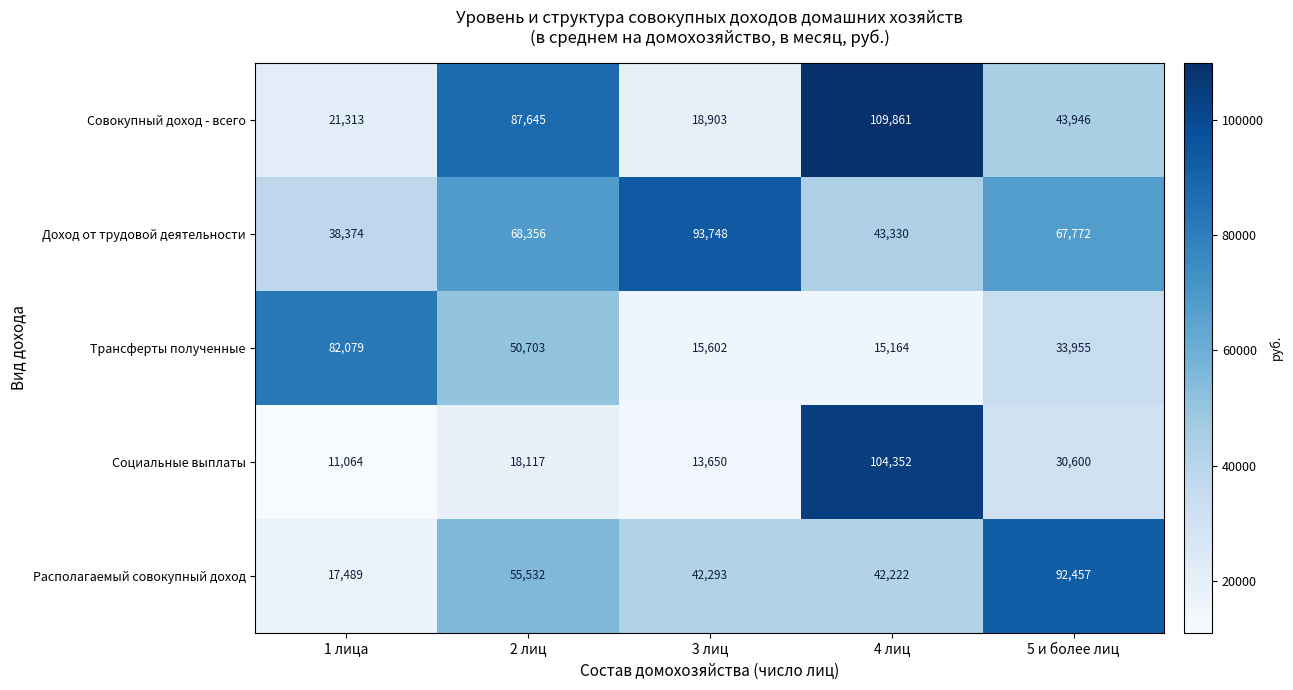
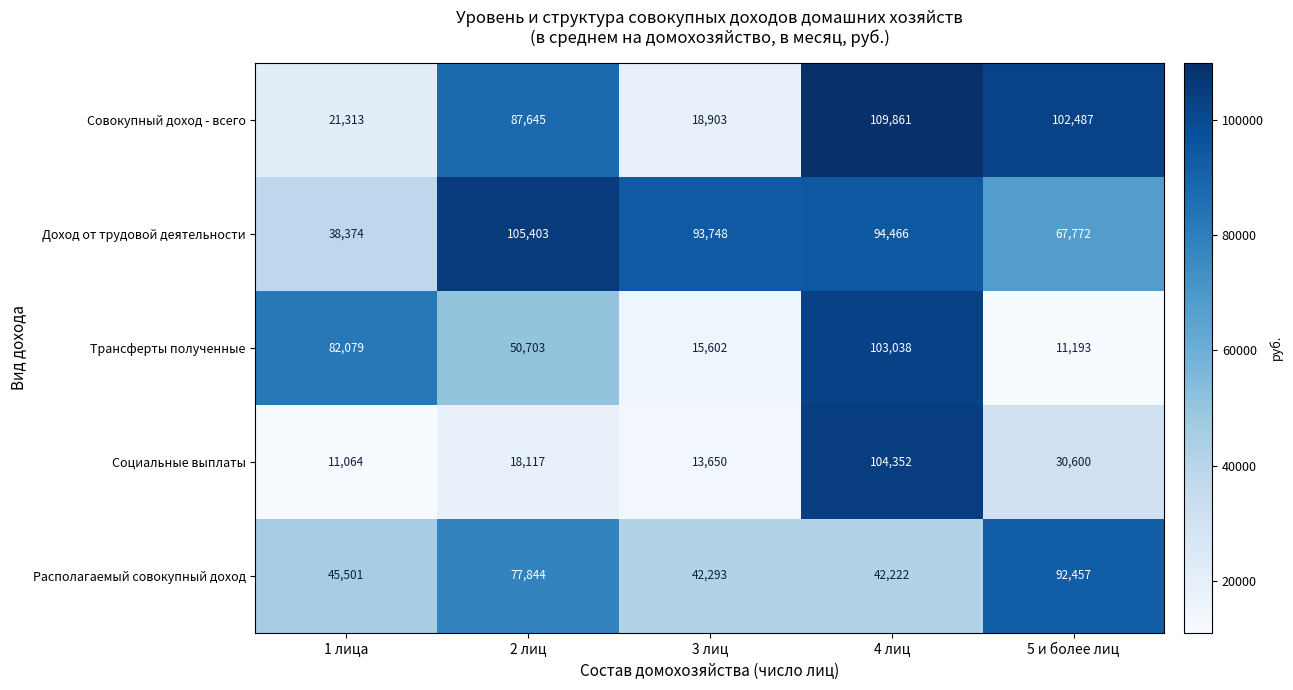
Совокупный доход - всего, 5 и более лиц: 43,946 -> 102,487
Доход от трудовой деятельности, 2 лиц: 68,356 -> 105,403
Доход от трудовой деятельности, 4 лиц: 43,330 -> 94,466
Трансферты полученные, 4 лиц: 15,164 -> 103,038
Трансферты полученные, 5 и более лиц: 33,955 -> 11,193
Располагаемый совокупный доход, 1 лица: 17,489 -> 45,501
Располагаемый совокупный доход, 2 лиц: 55,532 -> 77,844
